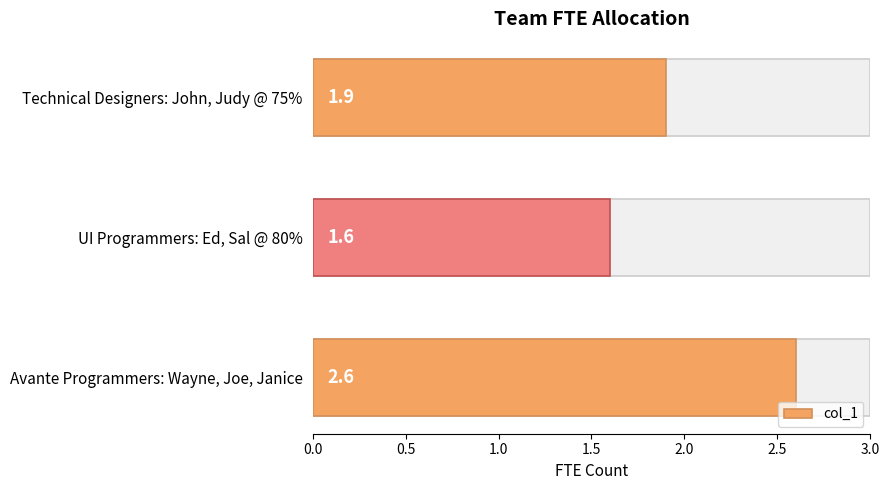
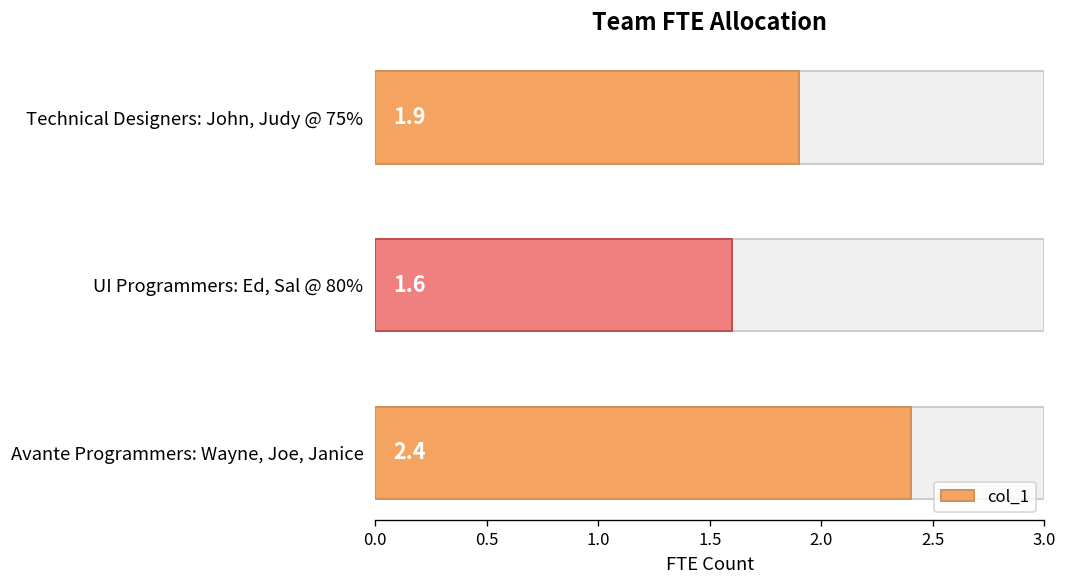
col_1, Avante Programmers: Wayne, Joe, Janice: 2.6 -> 2.4
